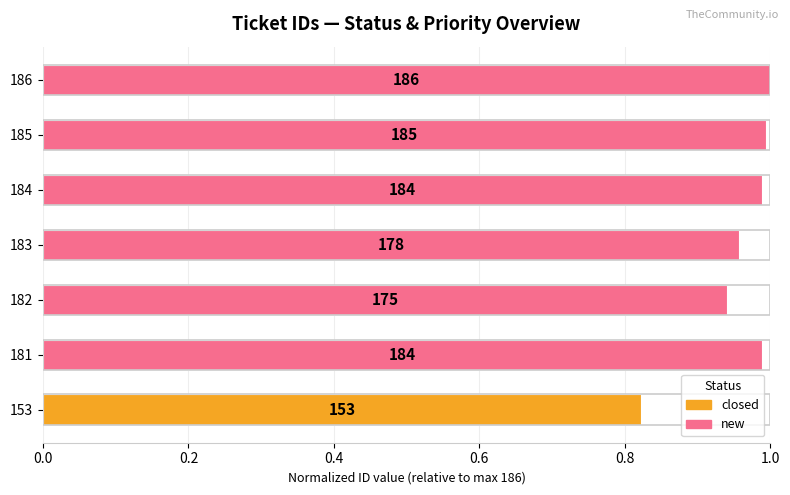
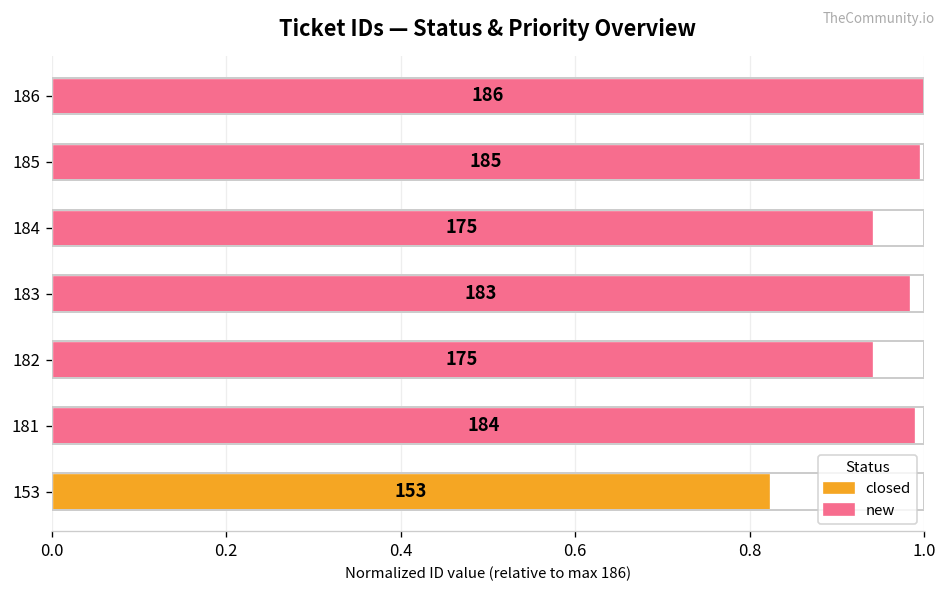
184: 184 -> 175
183: 178 -> 183
